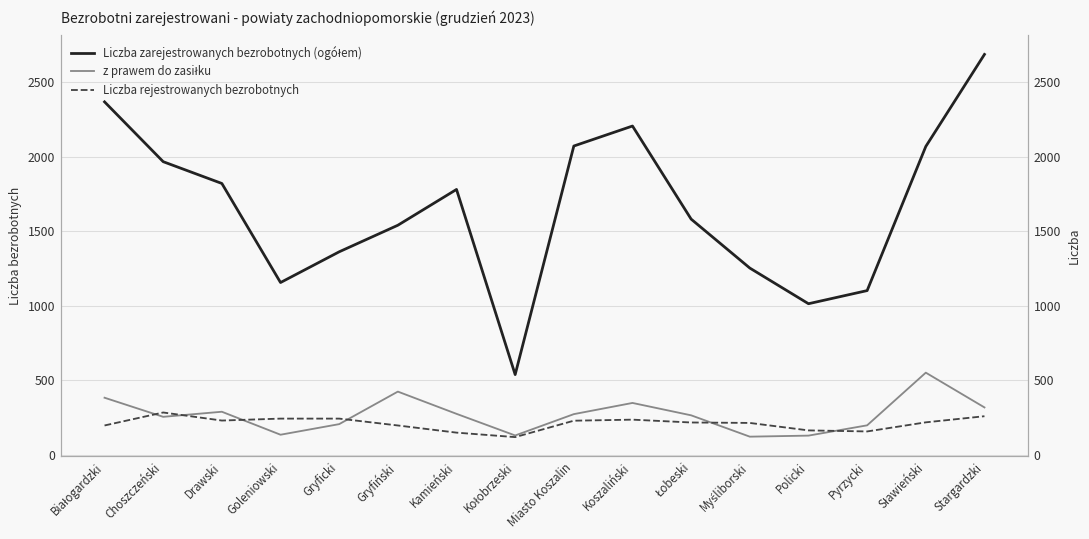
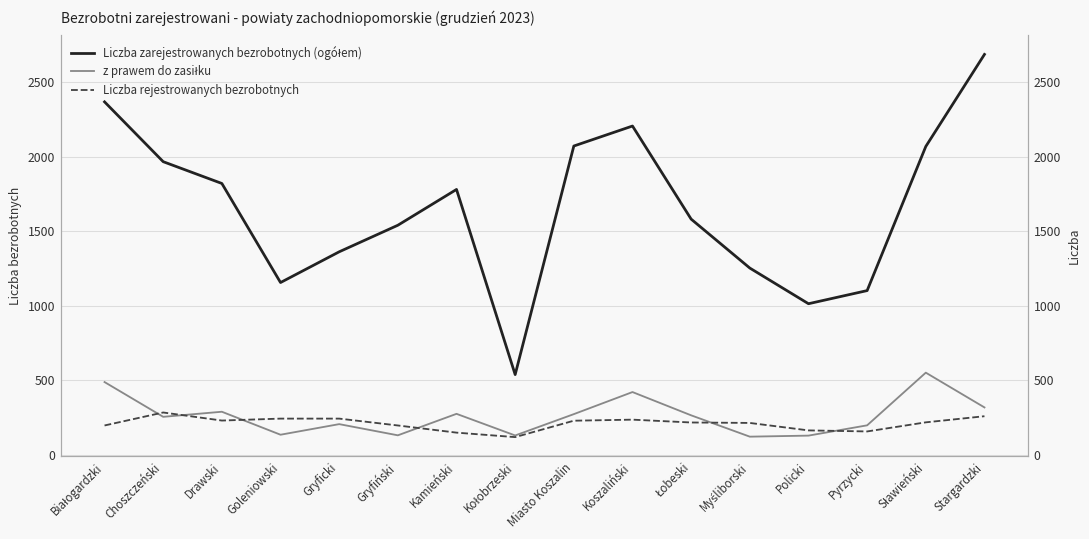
z prawem do zasiłku, Białogardzki: 380 -> 490
z prawem do zasiłku, Gryfiński: 430 -> 130
z prawem do zasiłku, Koszaliński: 350 -> 420
